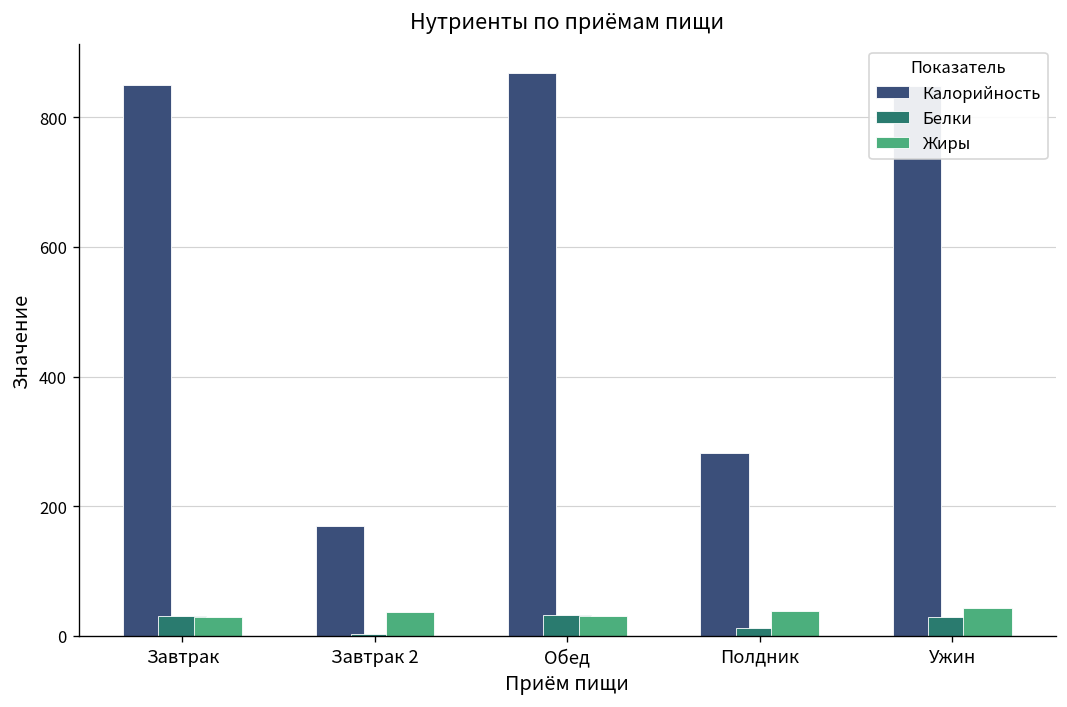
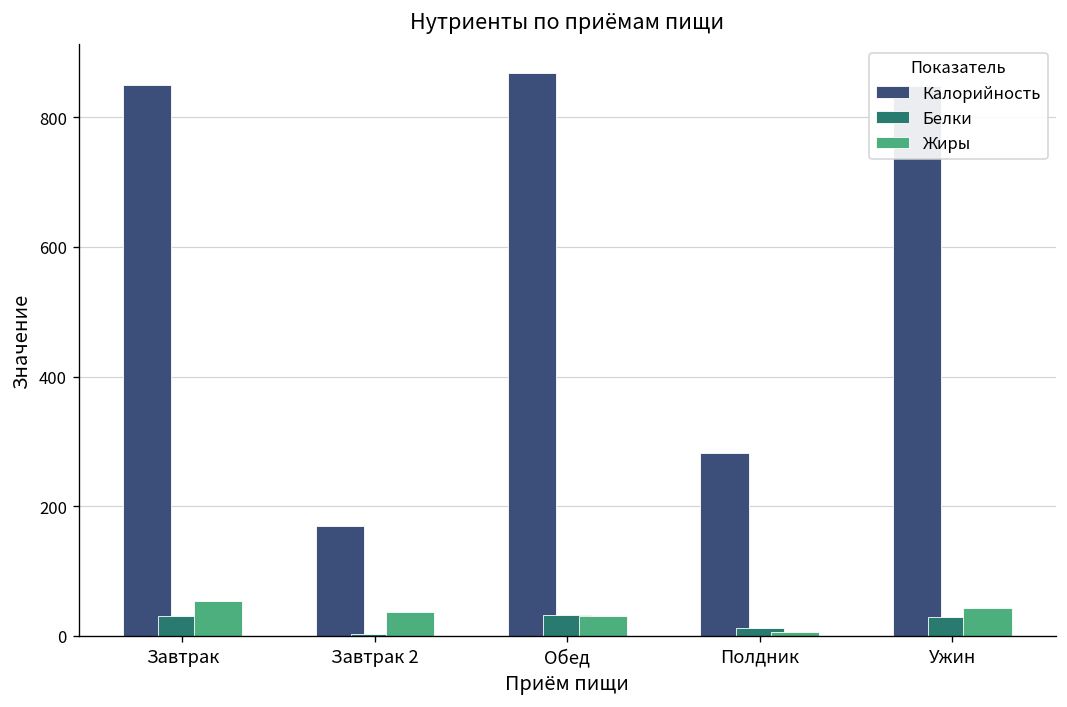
Жиры, Завтрак: 30 -> 50
Жиры, Полдник: 40 -> 10
